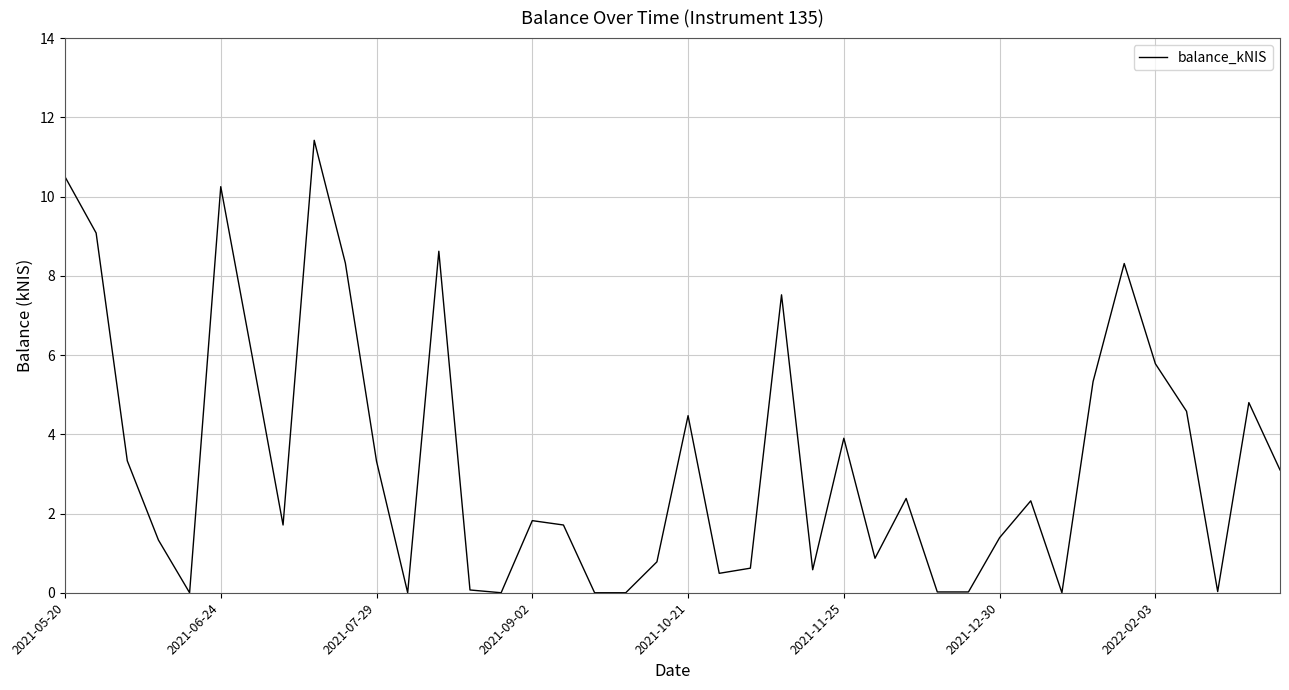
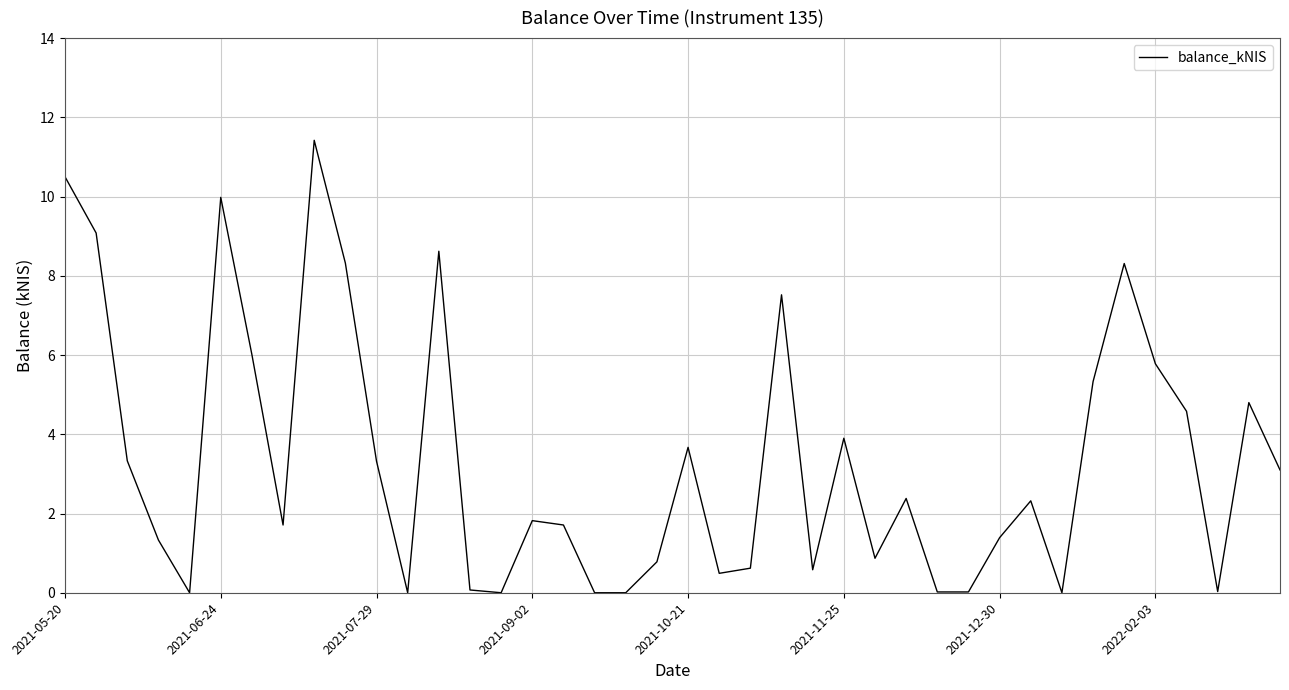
2021-06-24: 10.3 -> 10.0
2021-10-21: 4.5 -> 3.7
